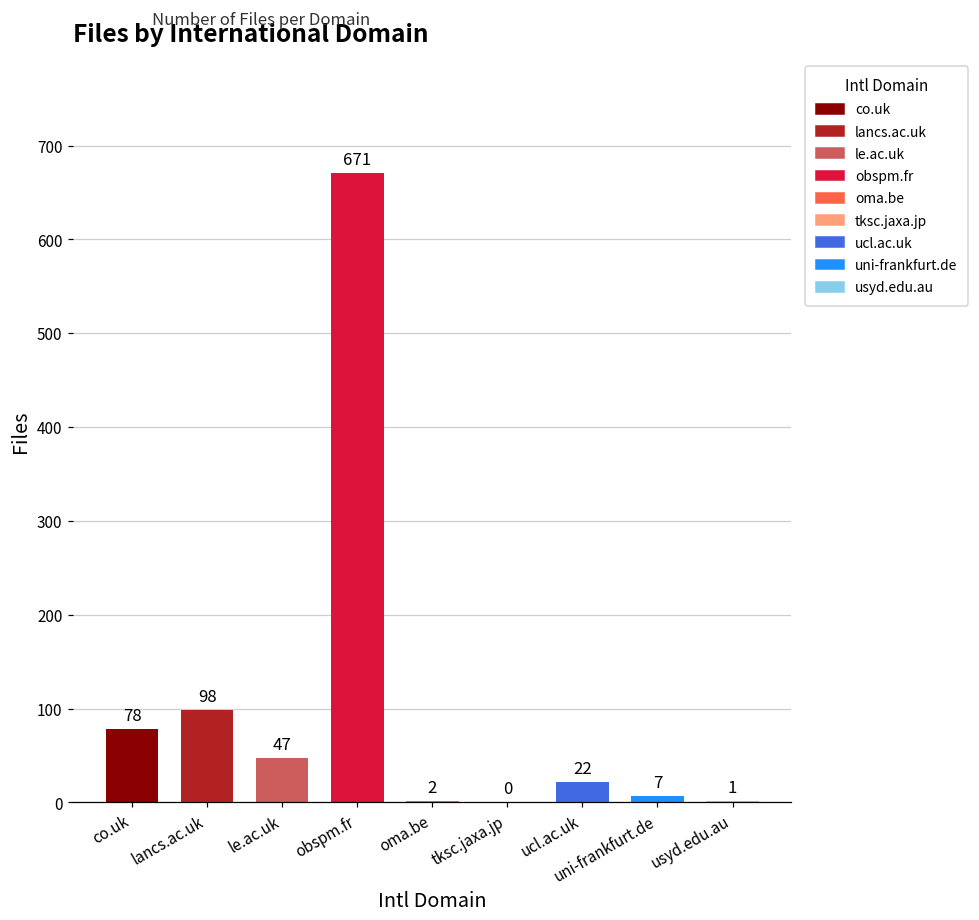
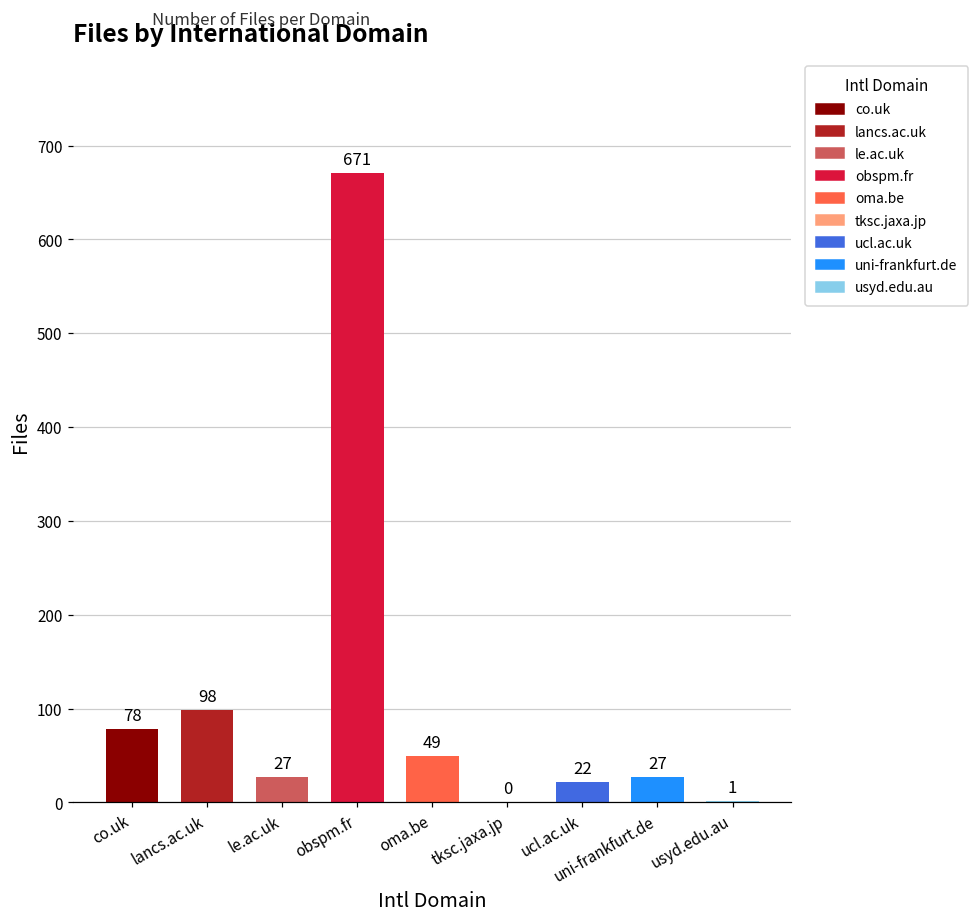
le.ac.uk: 47 -> 27
oma.be: 2 -> 49
uni-frankfurt.de: 7 -> 27
